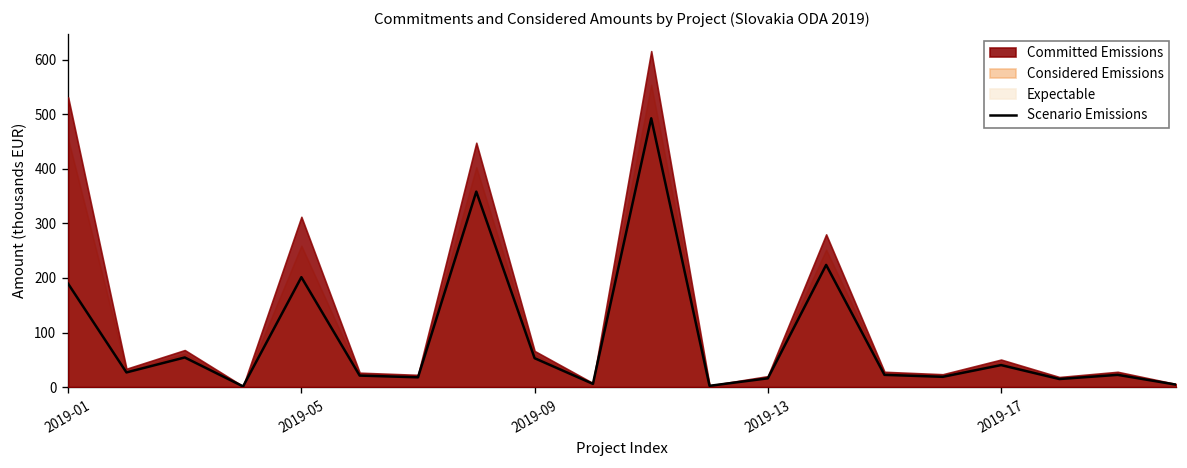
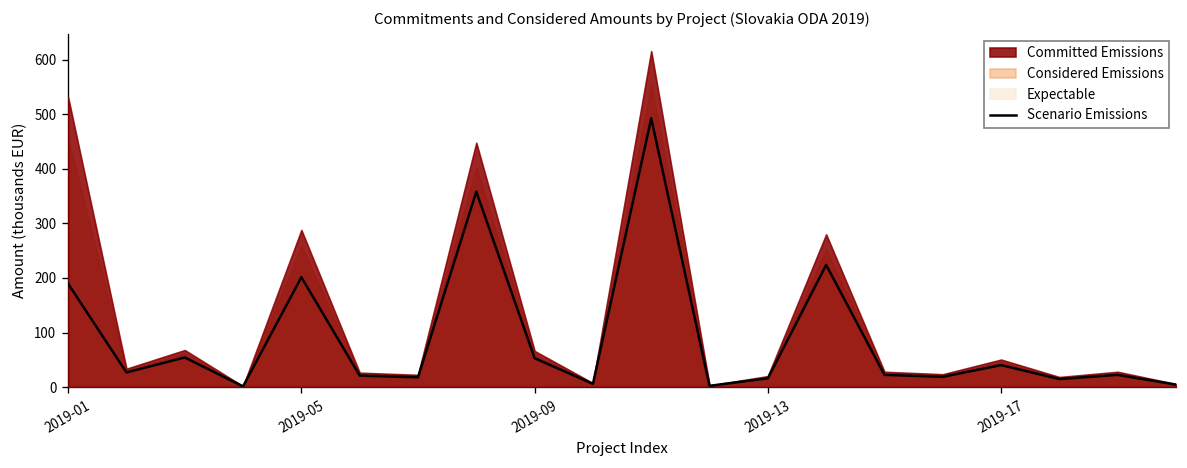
Committed Emissions, 2019-05: 310 -> 290
